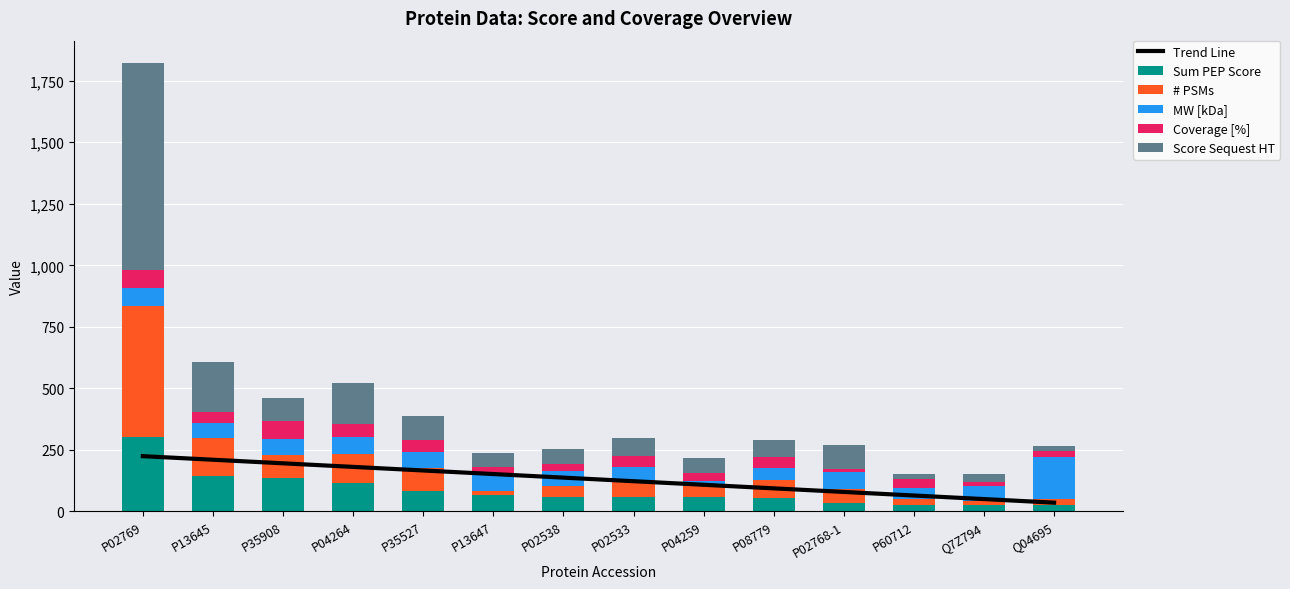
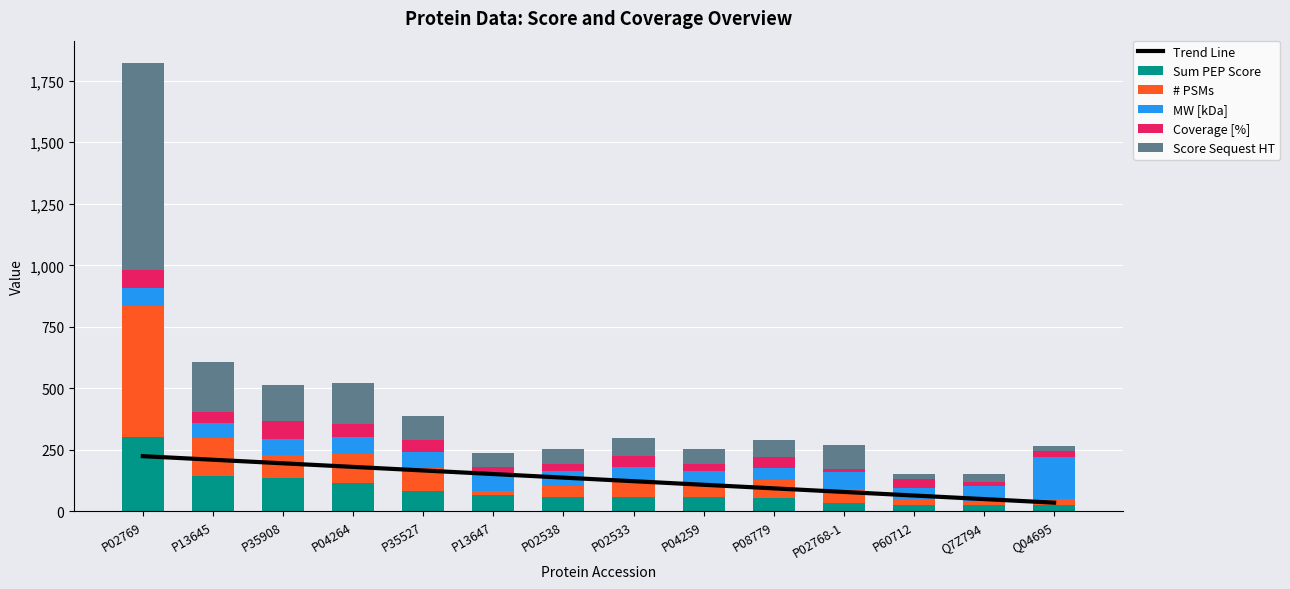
Score Sequest HT, P35908: 90 -> 150
MW [kDa], P04259: 20 -> 60
